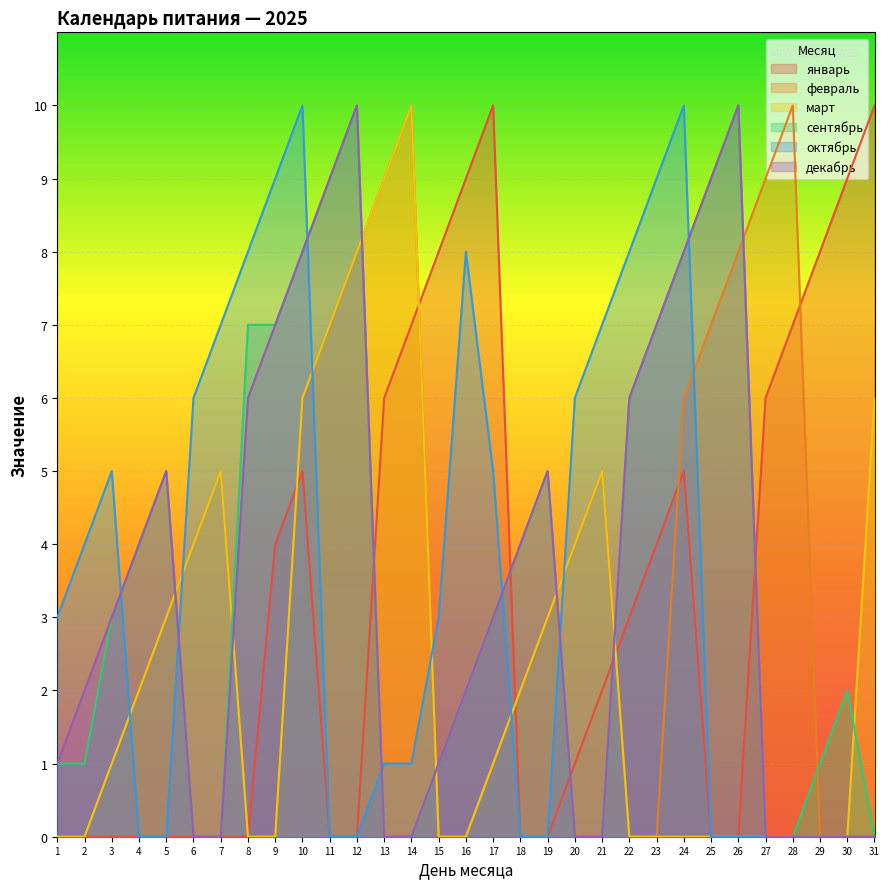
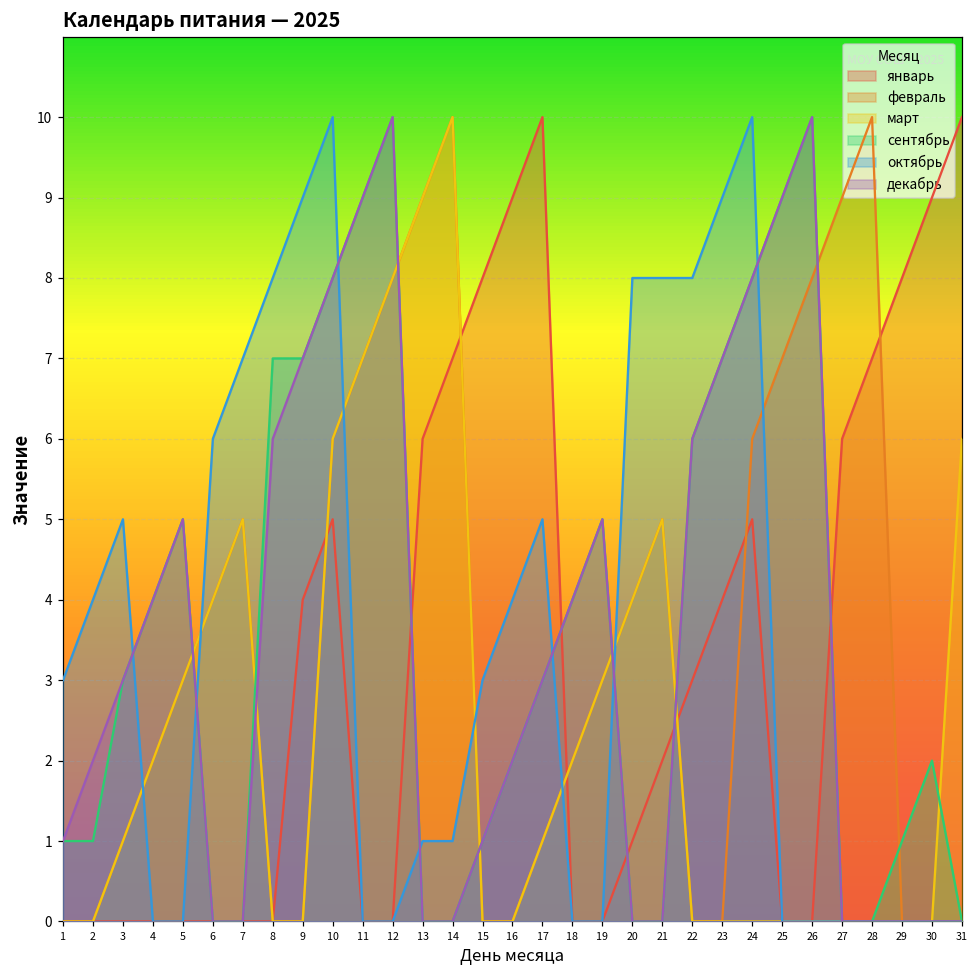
октябрь, 16: 8 -> 4
октябрь, 20: 6 -> 8
октябрь, 21: 7 -> 8
